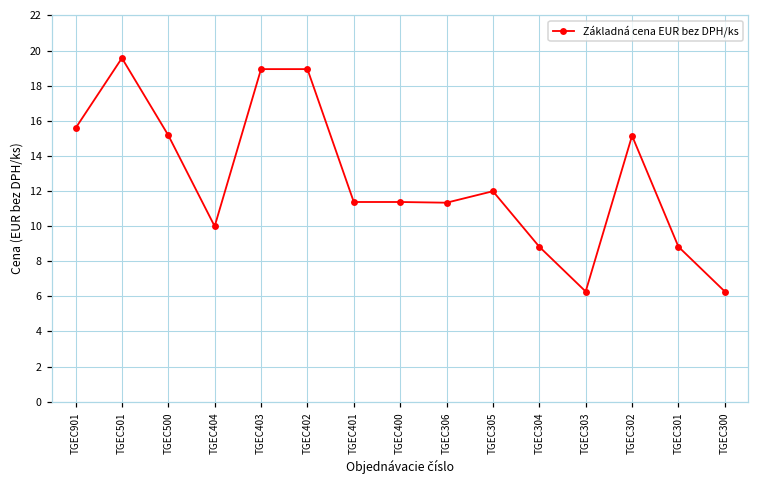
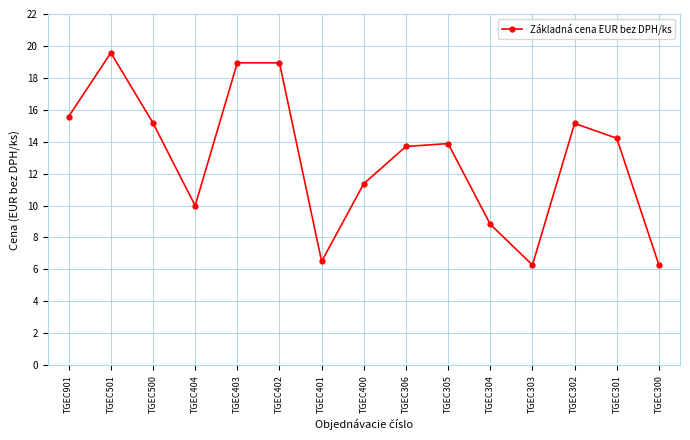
TGEC401: 11.4 -> 6.5
TGEC306: 11.3 -> 13.7
TGEC305: 12.0 -> 13.9
TGEC301: 8.8 -> 14.2
